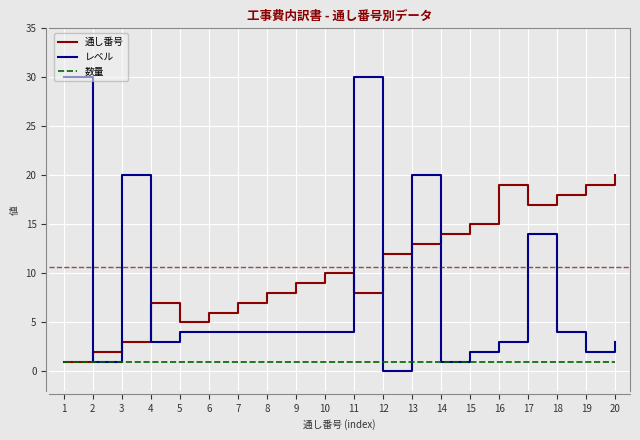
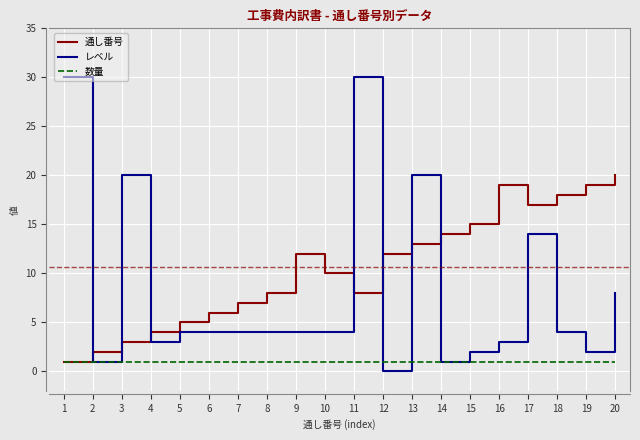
通し番号, 4: 7 -> 4
通し番号, 9: 9 -> 12
レベル, 20: 3 -> 8
